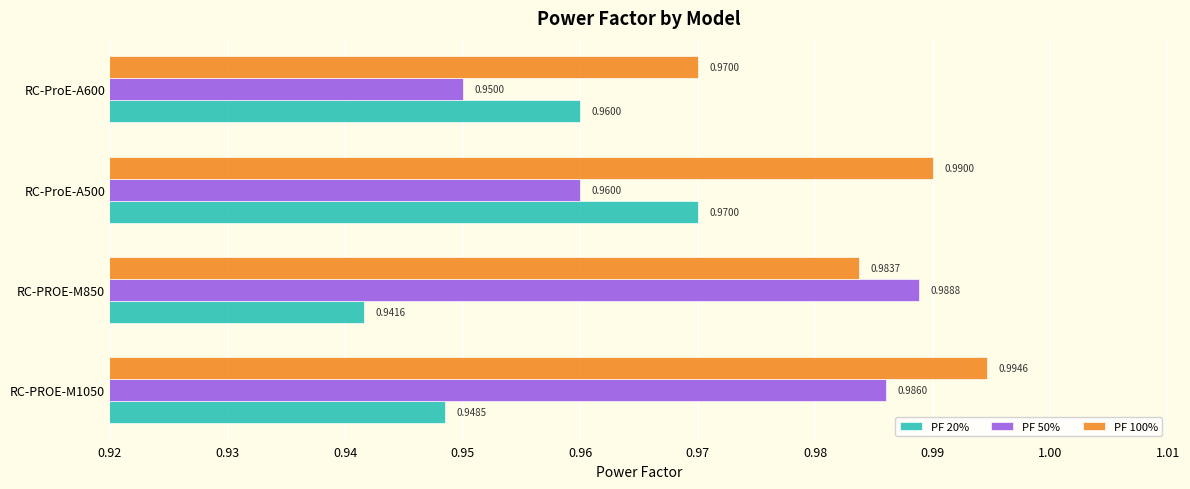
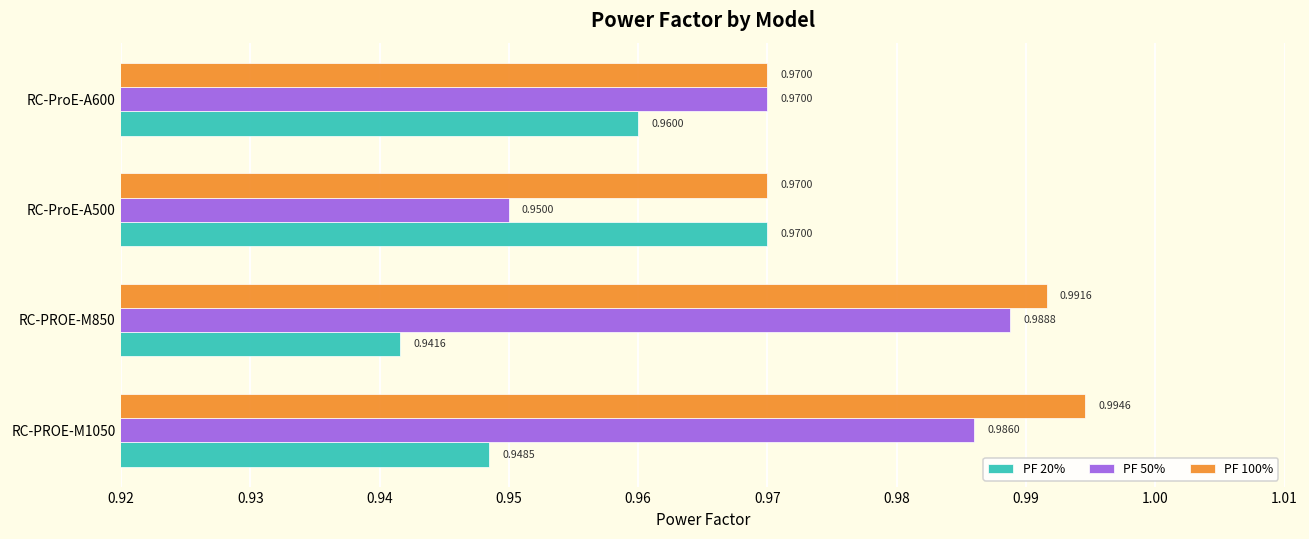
PF 50%, RC-ProE-A600: 0.9500 -> 0.9700
PF 100%, RC-ProE-A500: 0.9900 -> 0.9700
PF 50%, RC-ProE-A500: 0.9600 -> 0.9500
PF 100%, RC-PROE-M850: 0.9837 -> 0.9916
